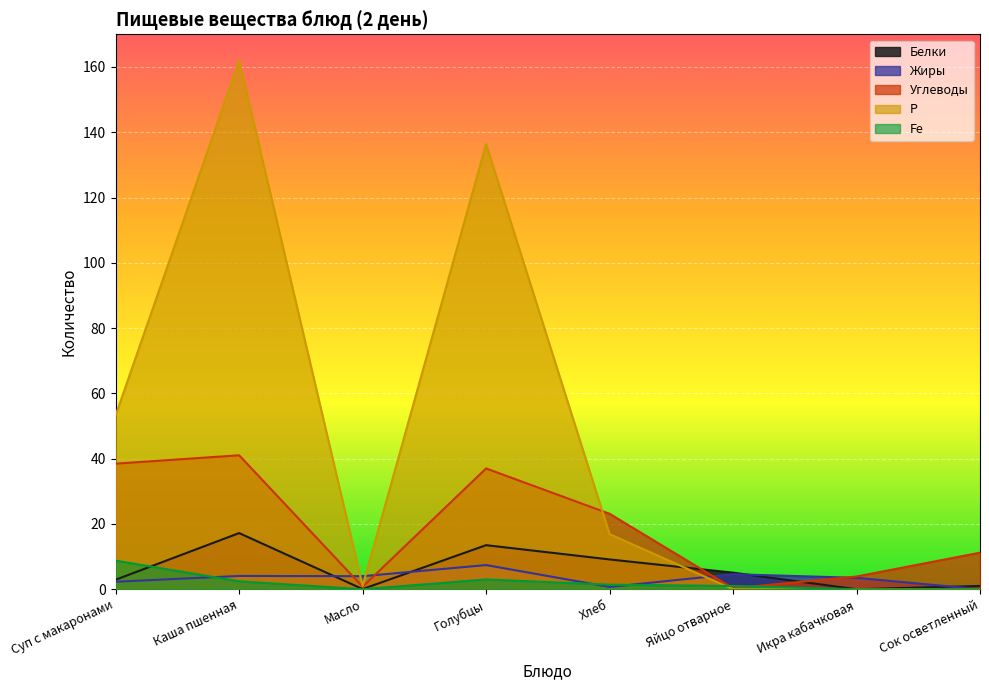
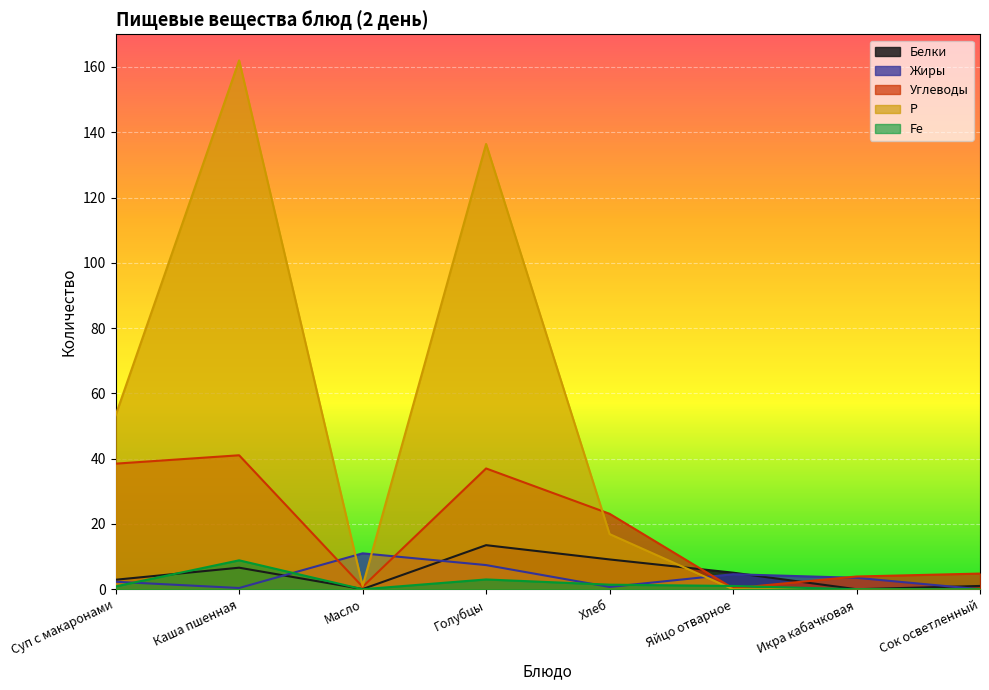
Fe, Суп с макаронами: 9 -> 1
Белки, Каша пшенная: 17 -> 7
Жиры, Каша пшенная: 4 -> 0
Fe, Каша пшенная: 2 -> 9
Жиры, Масло: 4 -> 11
Углеводы, Сок осветленный: 11 -> 5
